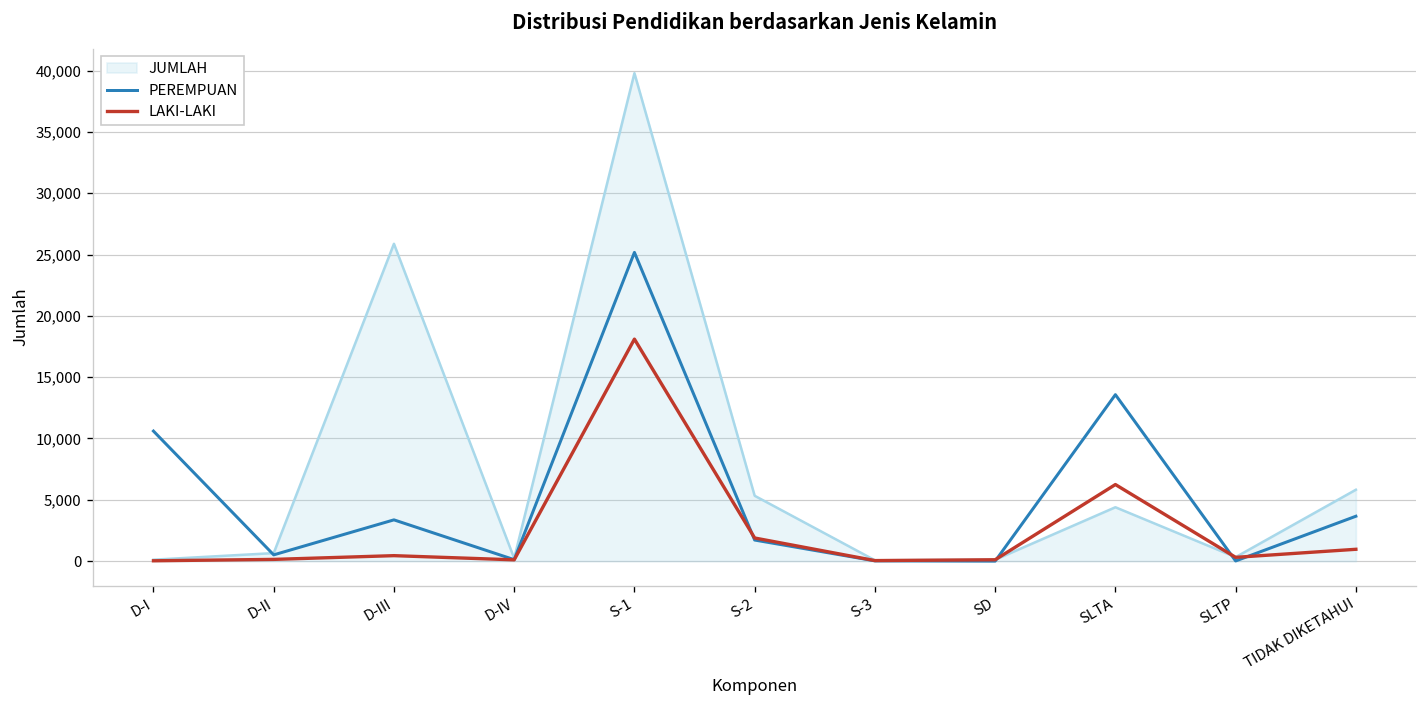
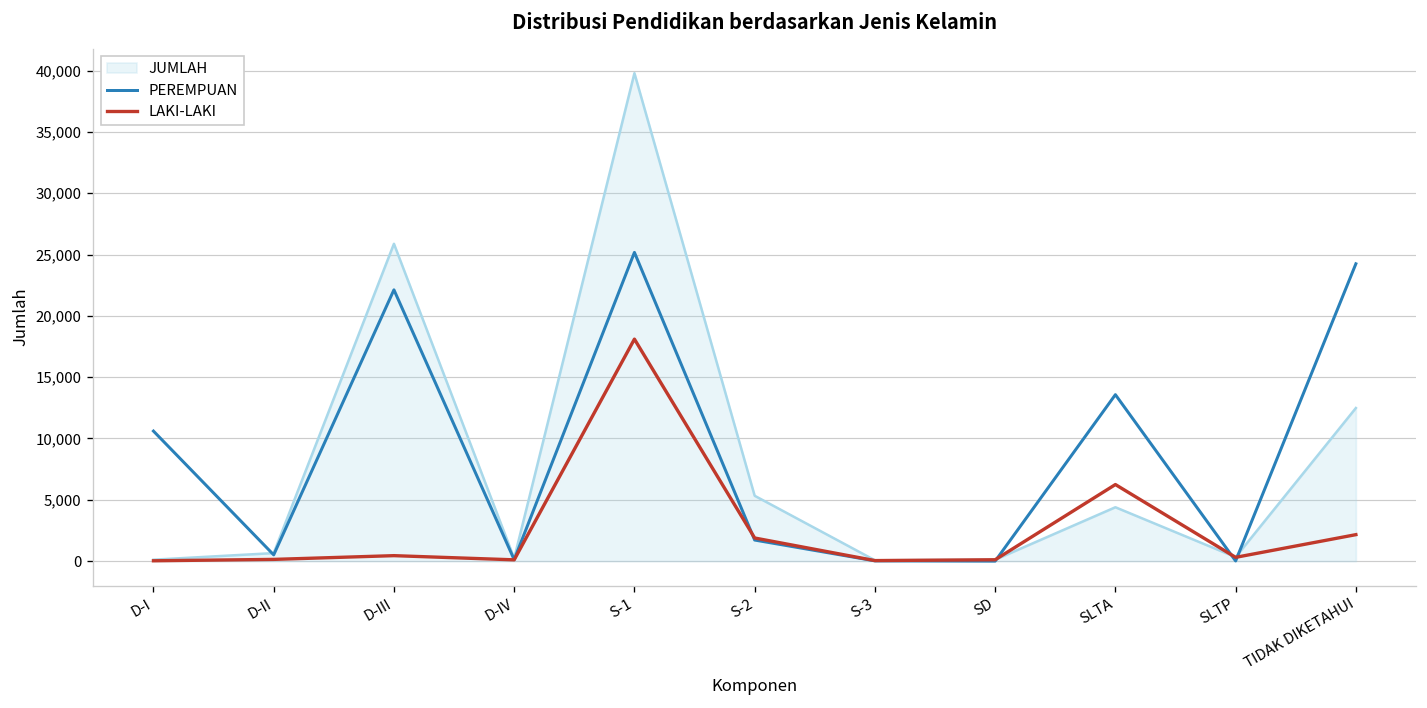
PEREMPUAN, D-III: 3,400 -> 22,100
JUMLAH, TIDAK DIKETAHUI: 5,800 -> 12,500
PEREMPUAN, TIDAK DIKETAHUI: 3,700 -> 24,200
LAKI-LAKI, TIDAK DIKETAHUI: 1,000 -> 2,200
